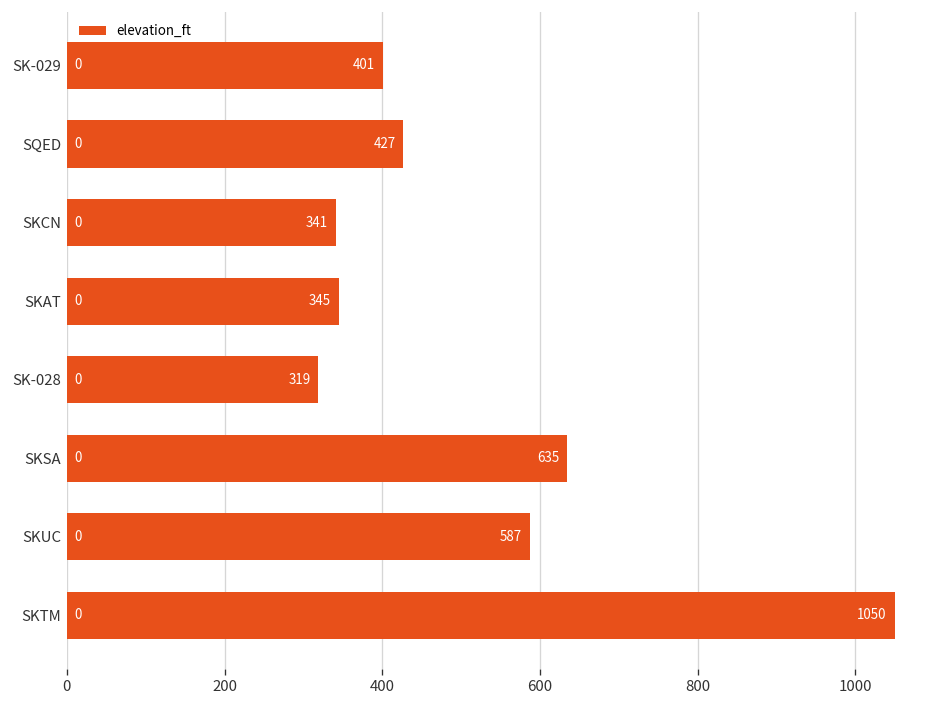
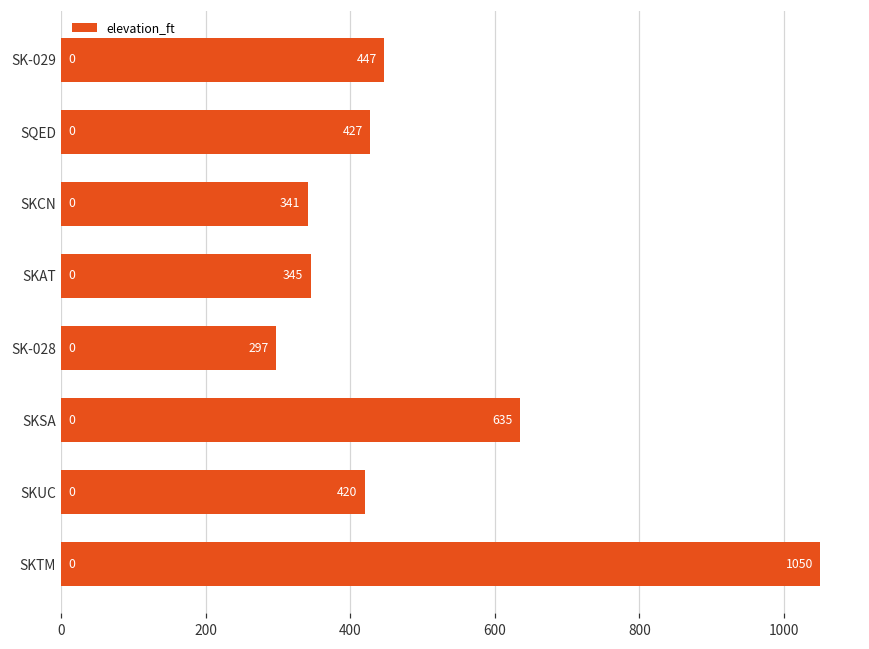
SK-029: 401 -> 447
SK-028: 319 -> 297
SKUC: 587 -> 420
